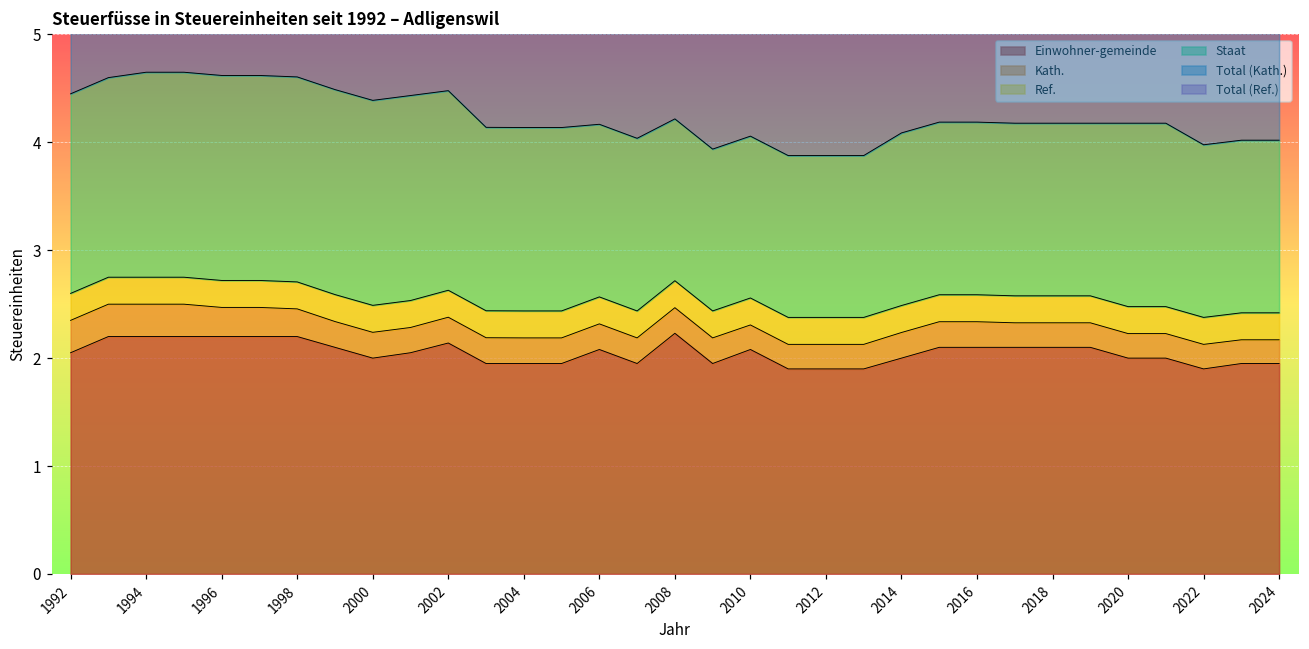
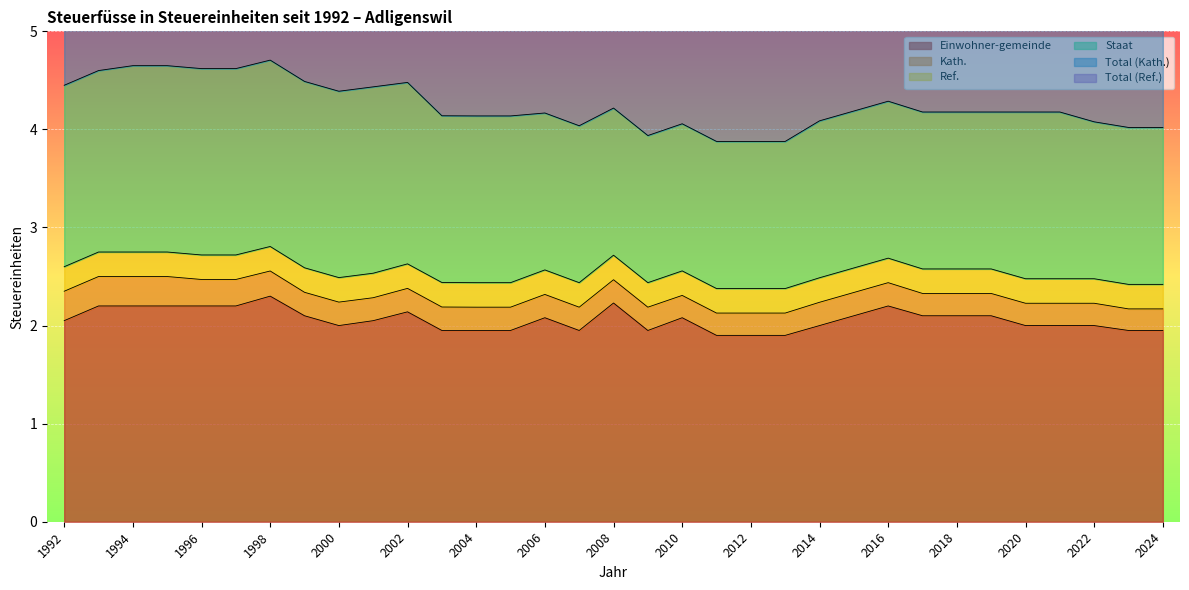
Einwohner-gemeinde, 1998: 2.2 -> 2.3
Einwohner-gemeinde, 2016: 2.1 -> 2.2
Einwohner-gemeinde, 2022: 1.9 -> 2.0
